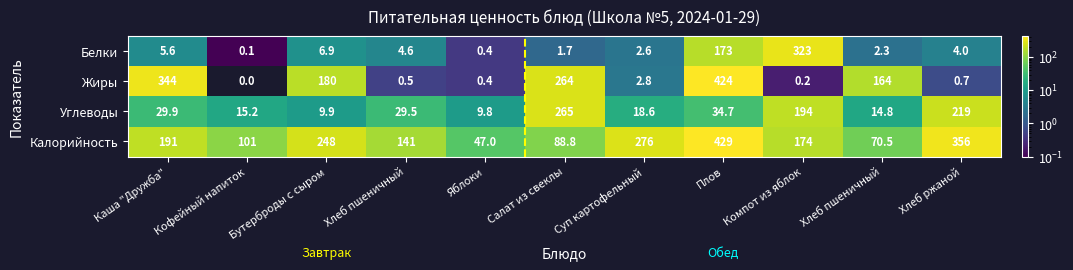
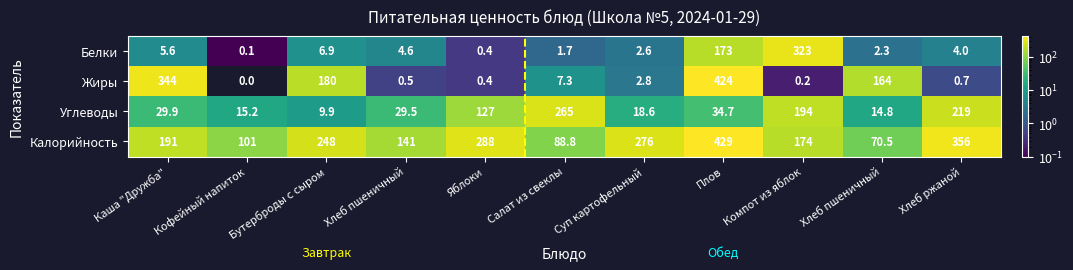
Жиры, Салат из свеклы: 264 -> 7.3
Углеводы, Яблоки: 9.8 -> 127
Калорийность, Яблоки: 47.0 -> 288
